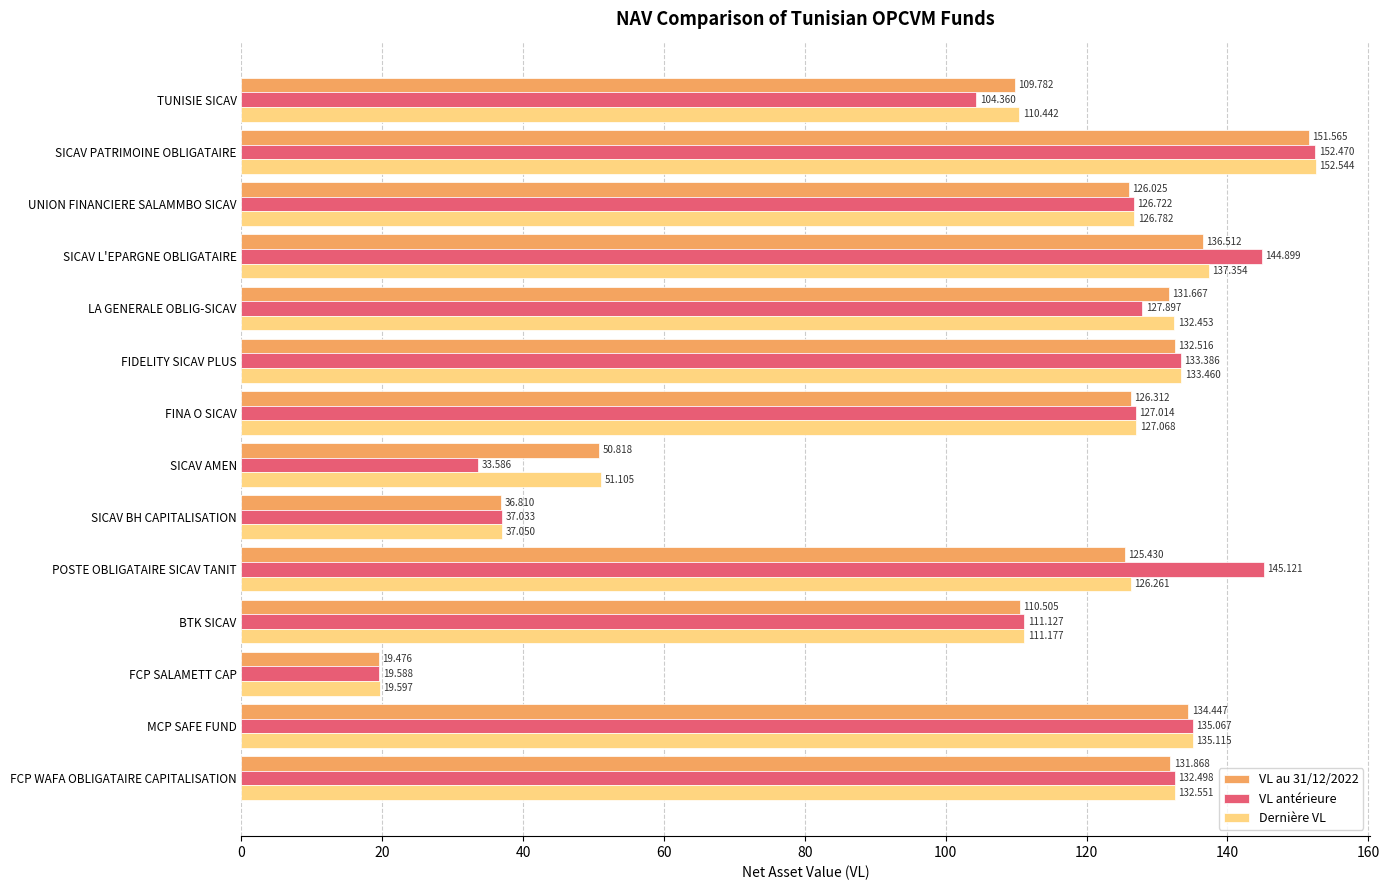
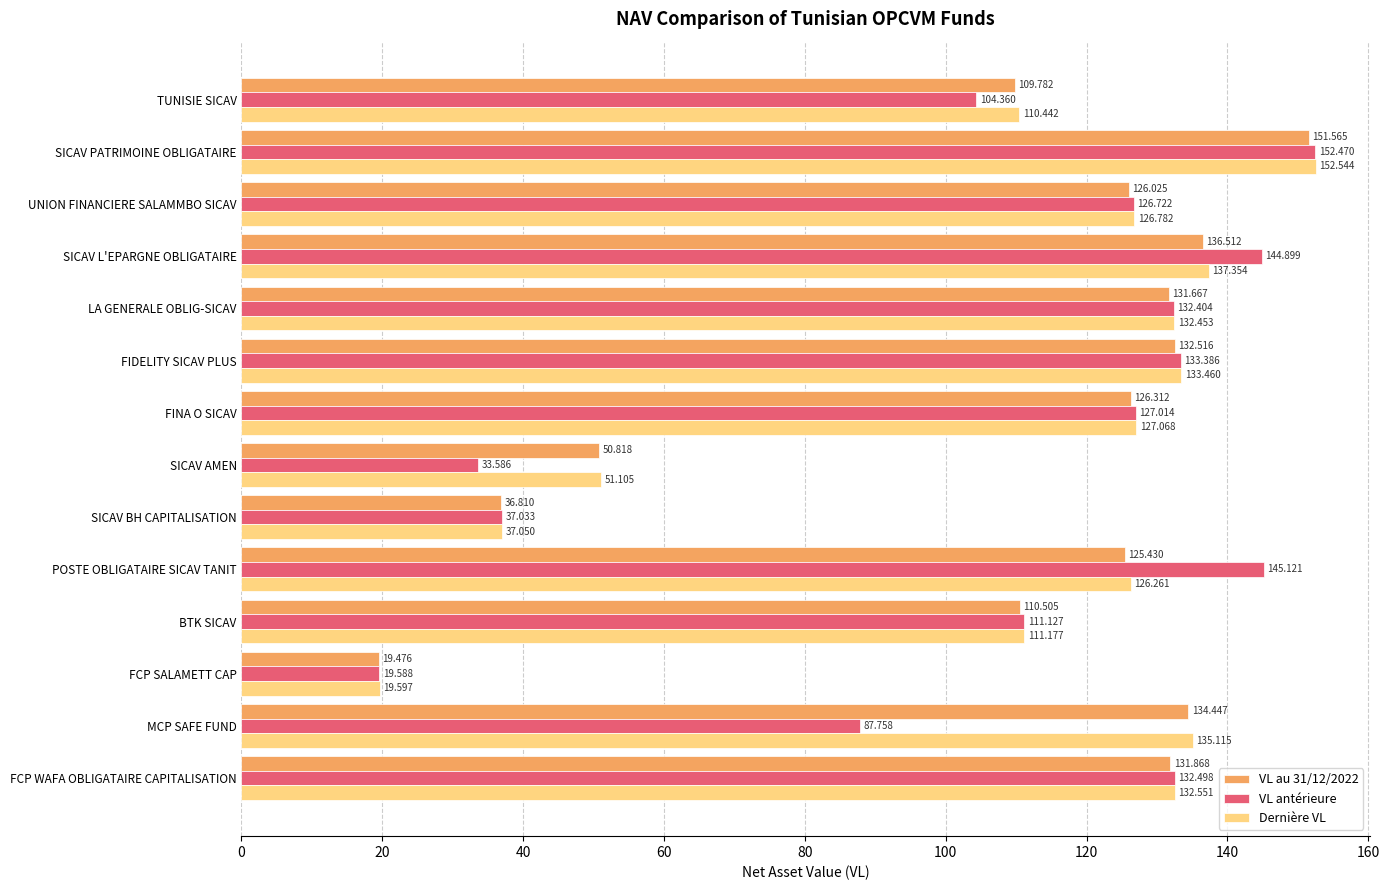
VL antérieure, LA GENERALE OBLIG-SICAV: 127.897 -> 132.404
VL antérieure, MCP SAFE FUND: 135.067 -> 87.758
